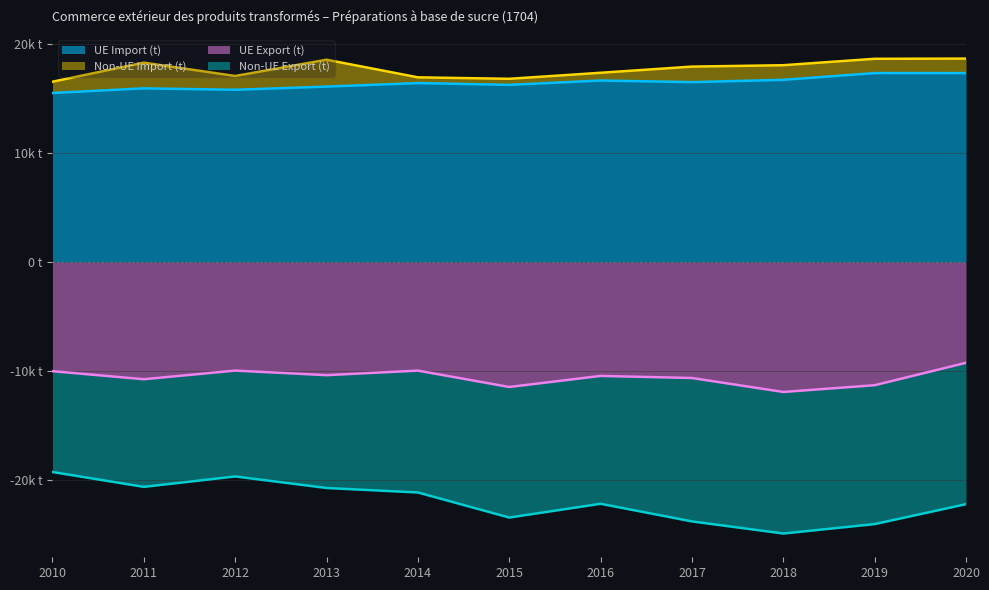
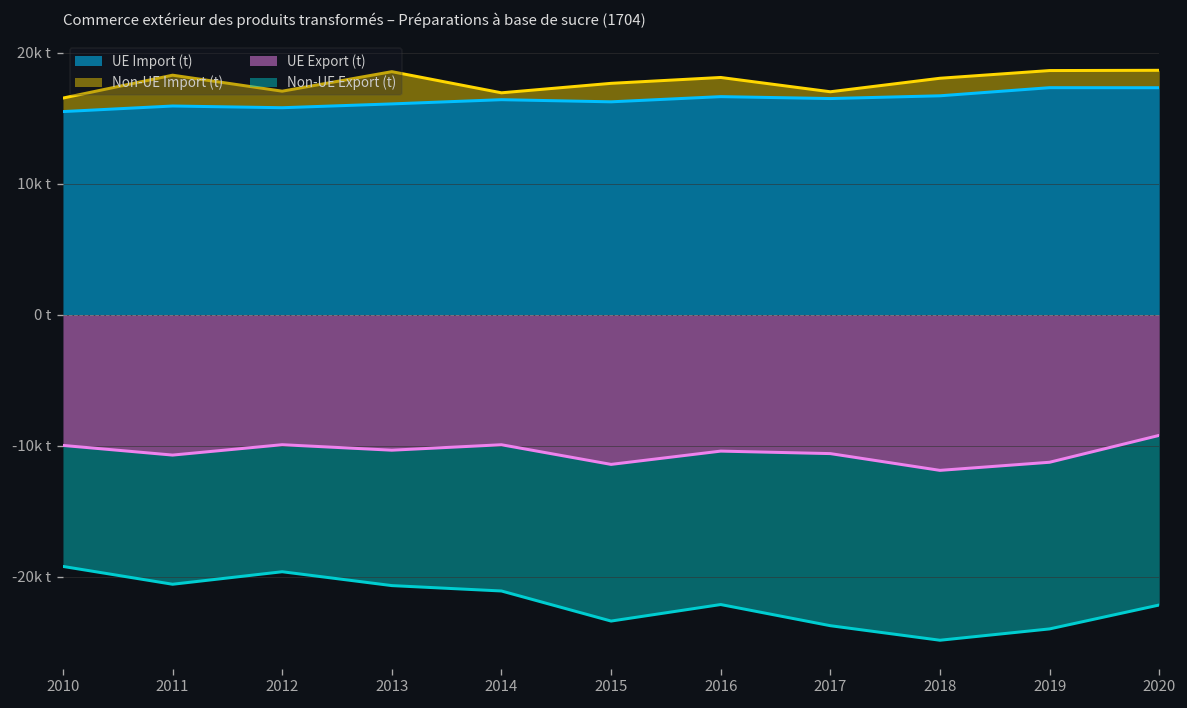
Non-UE Import (t), 2015: 0.6k t -> 1.4k t
Non-UE Import (t), 2016: 0.7k t -> 1.5k t
Non-UE Import (t), 2017: 1.4k t -> 0.5k t
